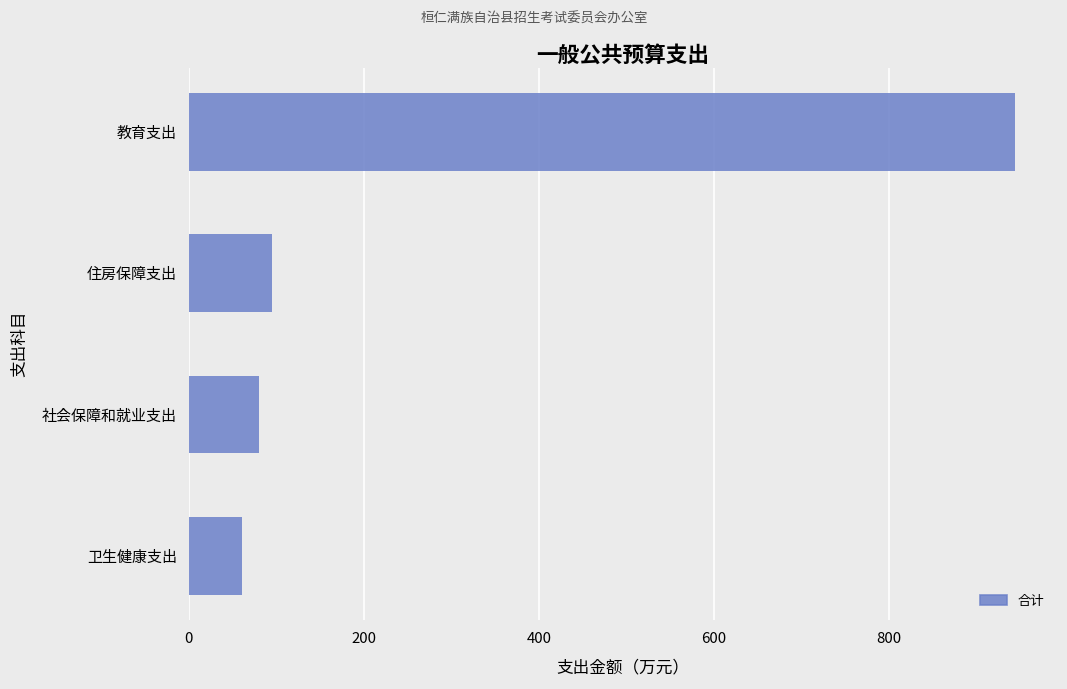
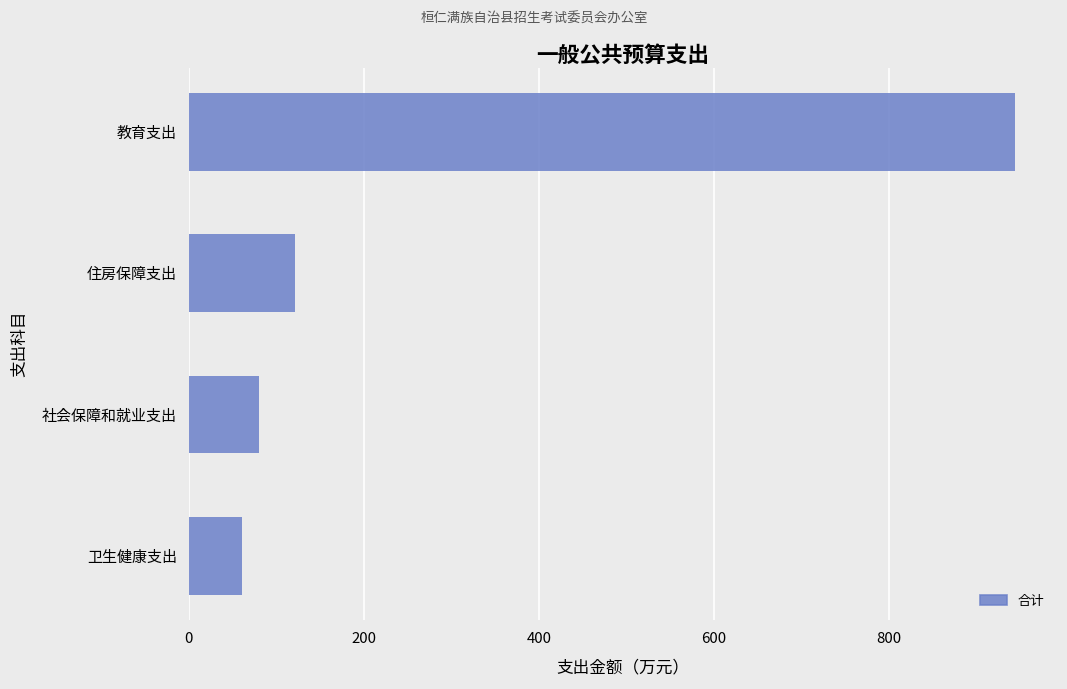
住房保障支出: 90 -> 120
